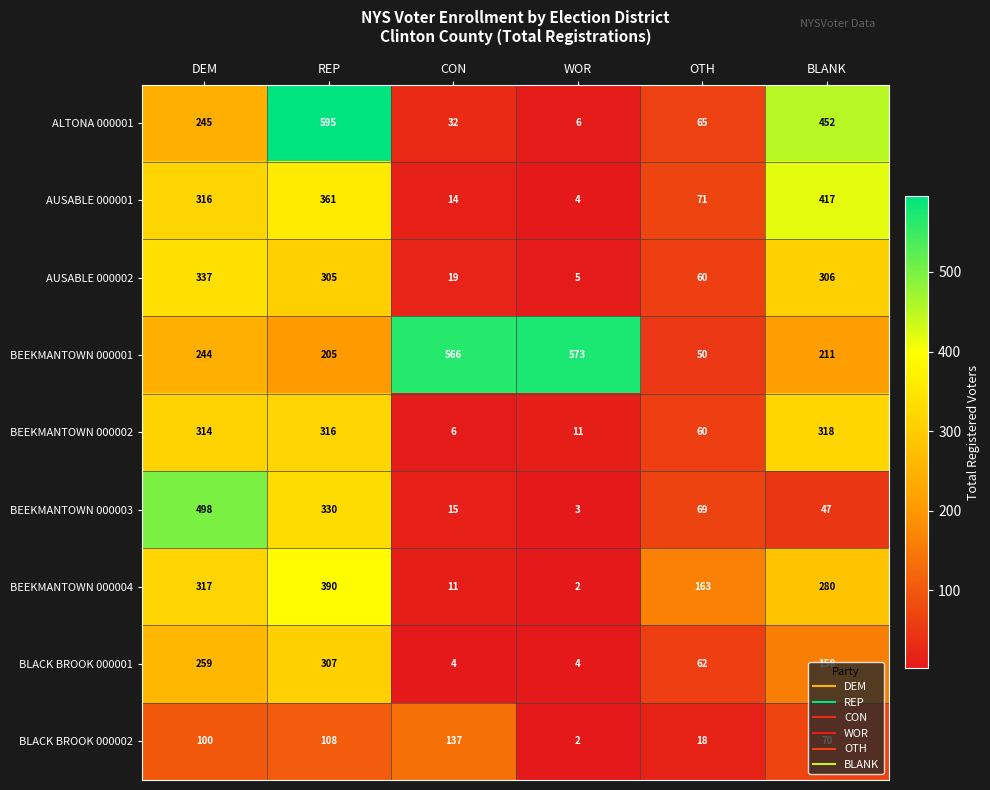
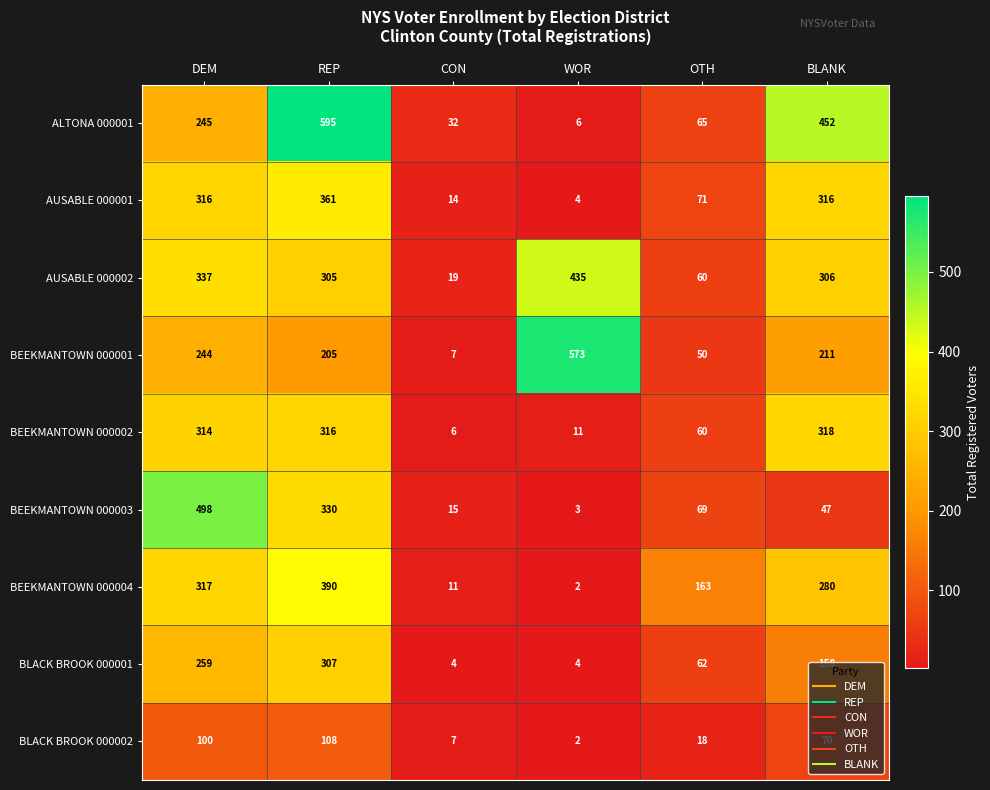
AUSABLE 000001, BLANK: 417 -> 316
AUSABLE 000002, WOR: 5 -> 435
BEEKMANTOWN 000001, CON: 566 -> 7
BLACK BROOK 000002, CON: 137 -> 7
